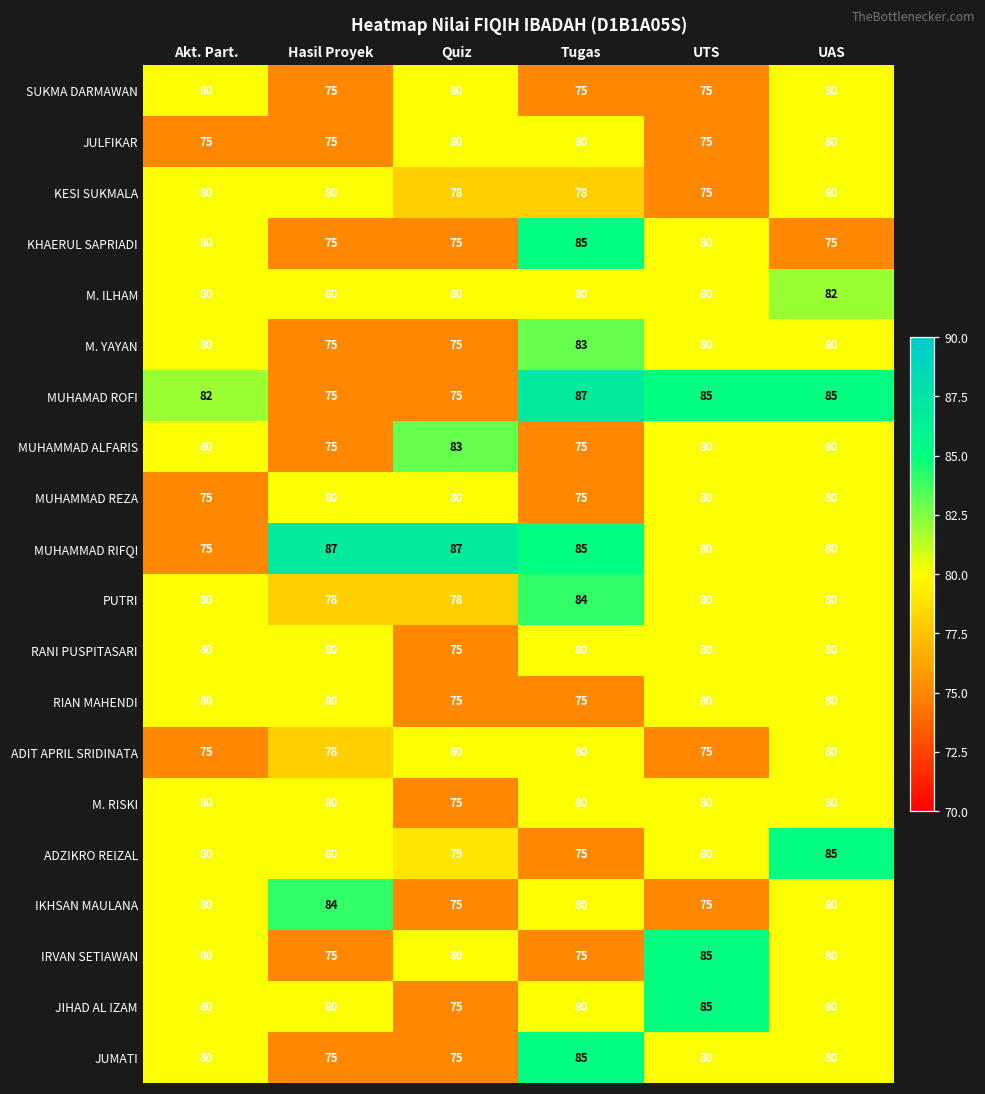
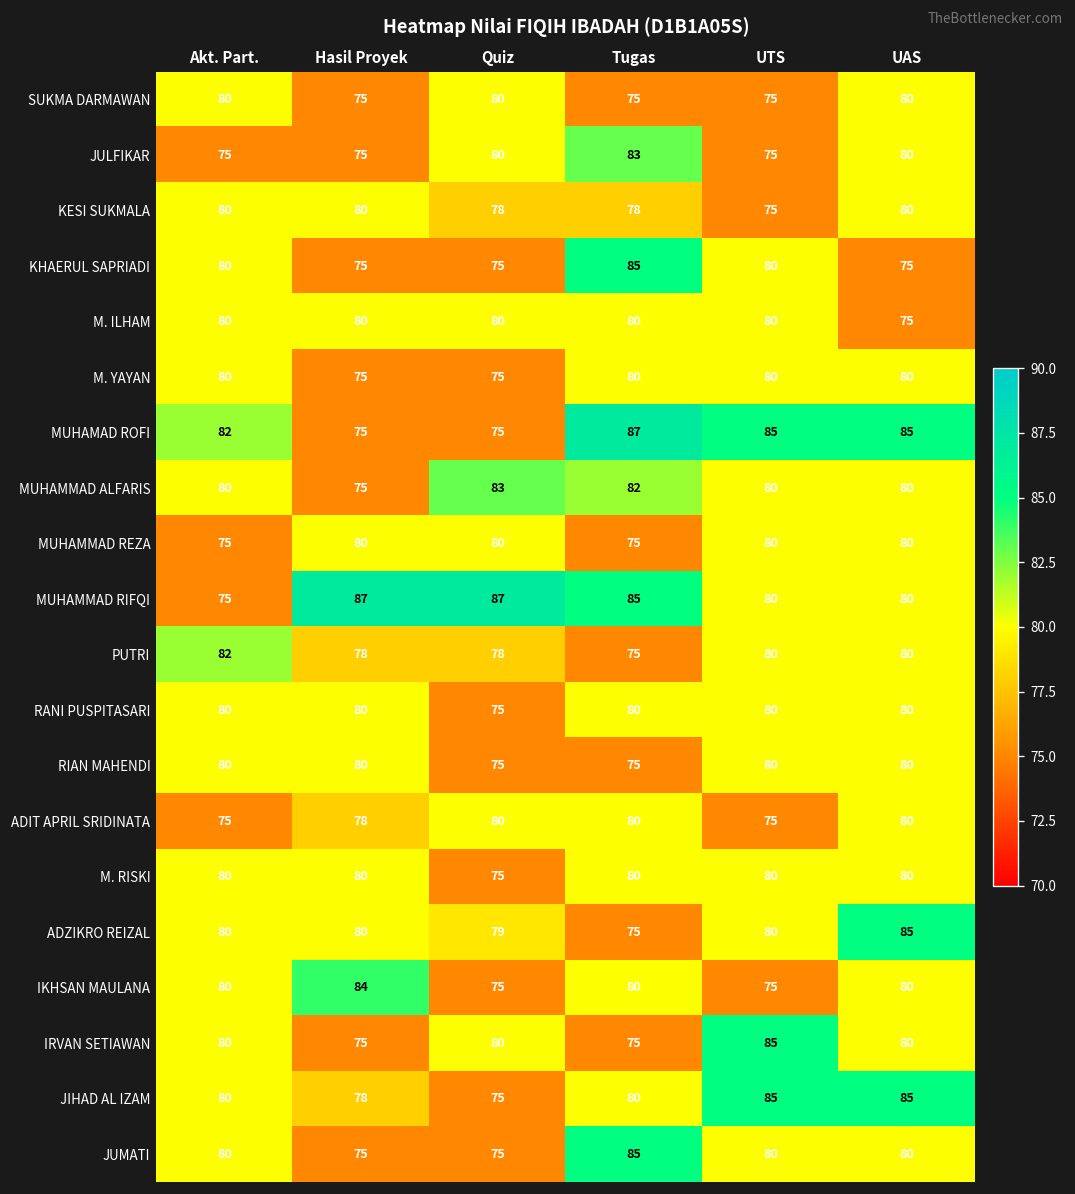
JULFIKAR, Tugas: 80 -> 83
M. ILHAM, UAS: 82 -> 75
M. YAYAN, Tugas: 83 -> 80
MUHAMMAD ALFARIS, Tugas: 75 -> 82
PUTRI, Akt. Part.: 80 -> 82
PUTRI, Tugas: 84 -> 75
JIHAD AL IZAM, Hasil Proyek: 80 -> 78
JIHAD AL IZAM, UAS: 80 -> 85
